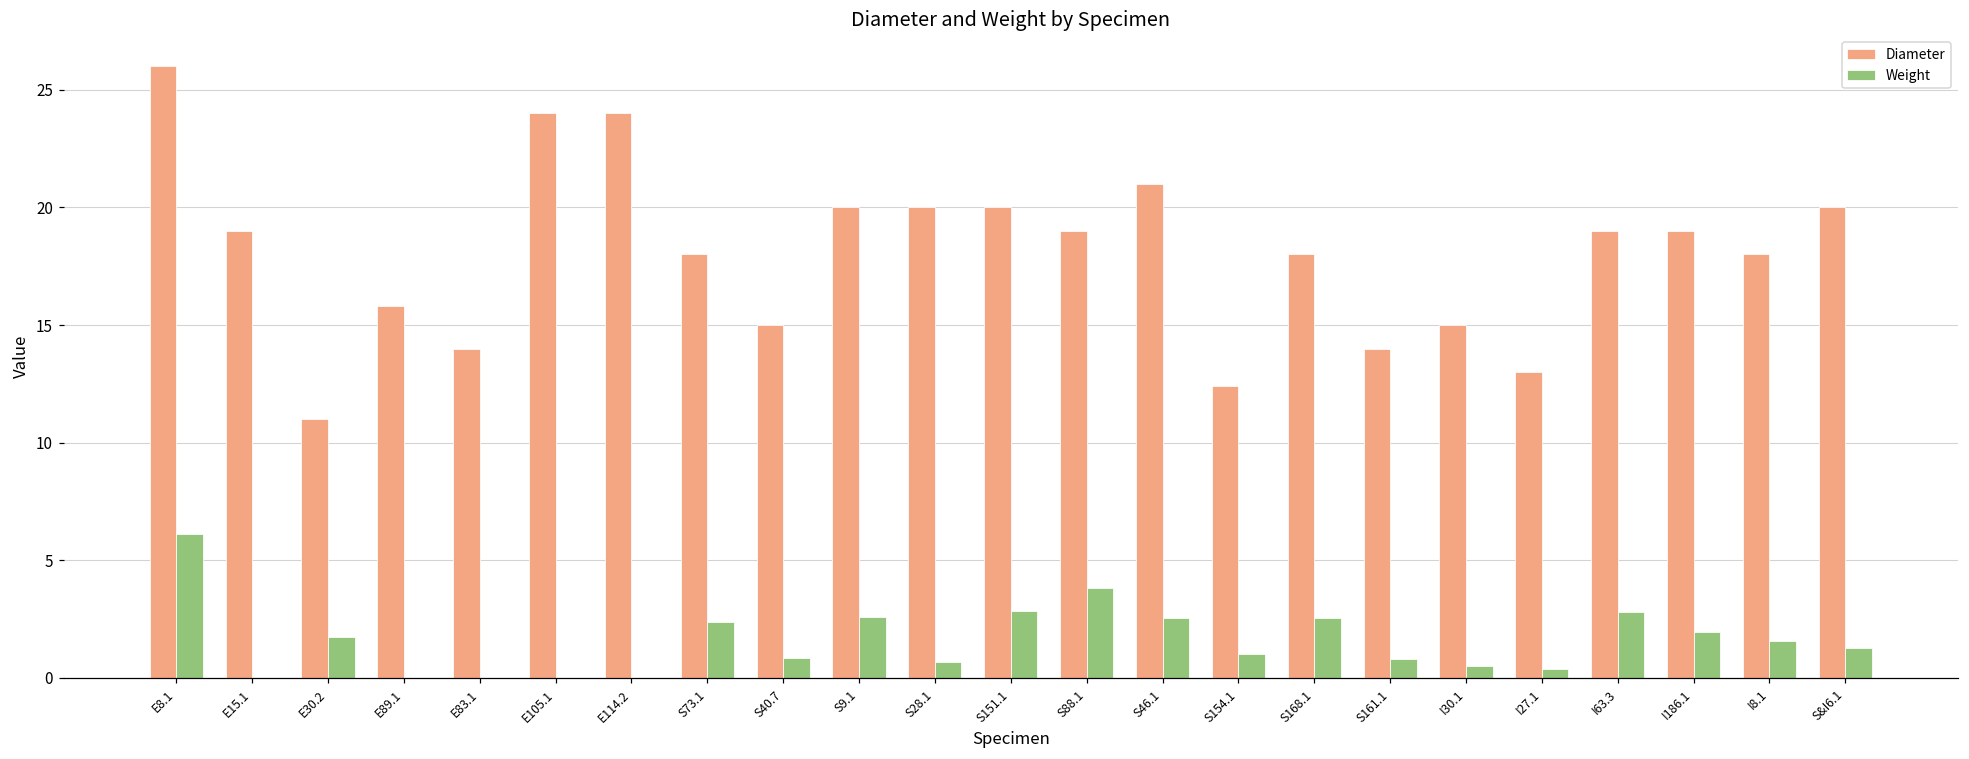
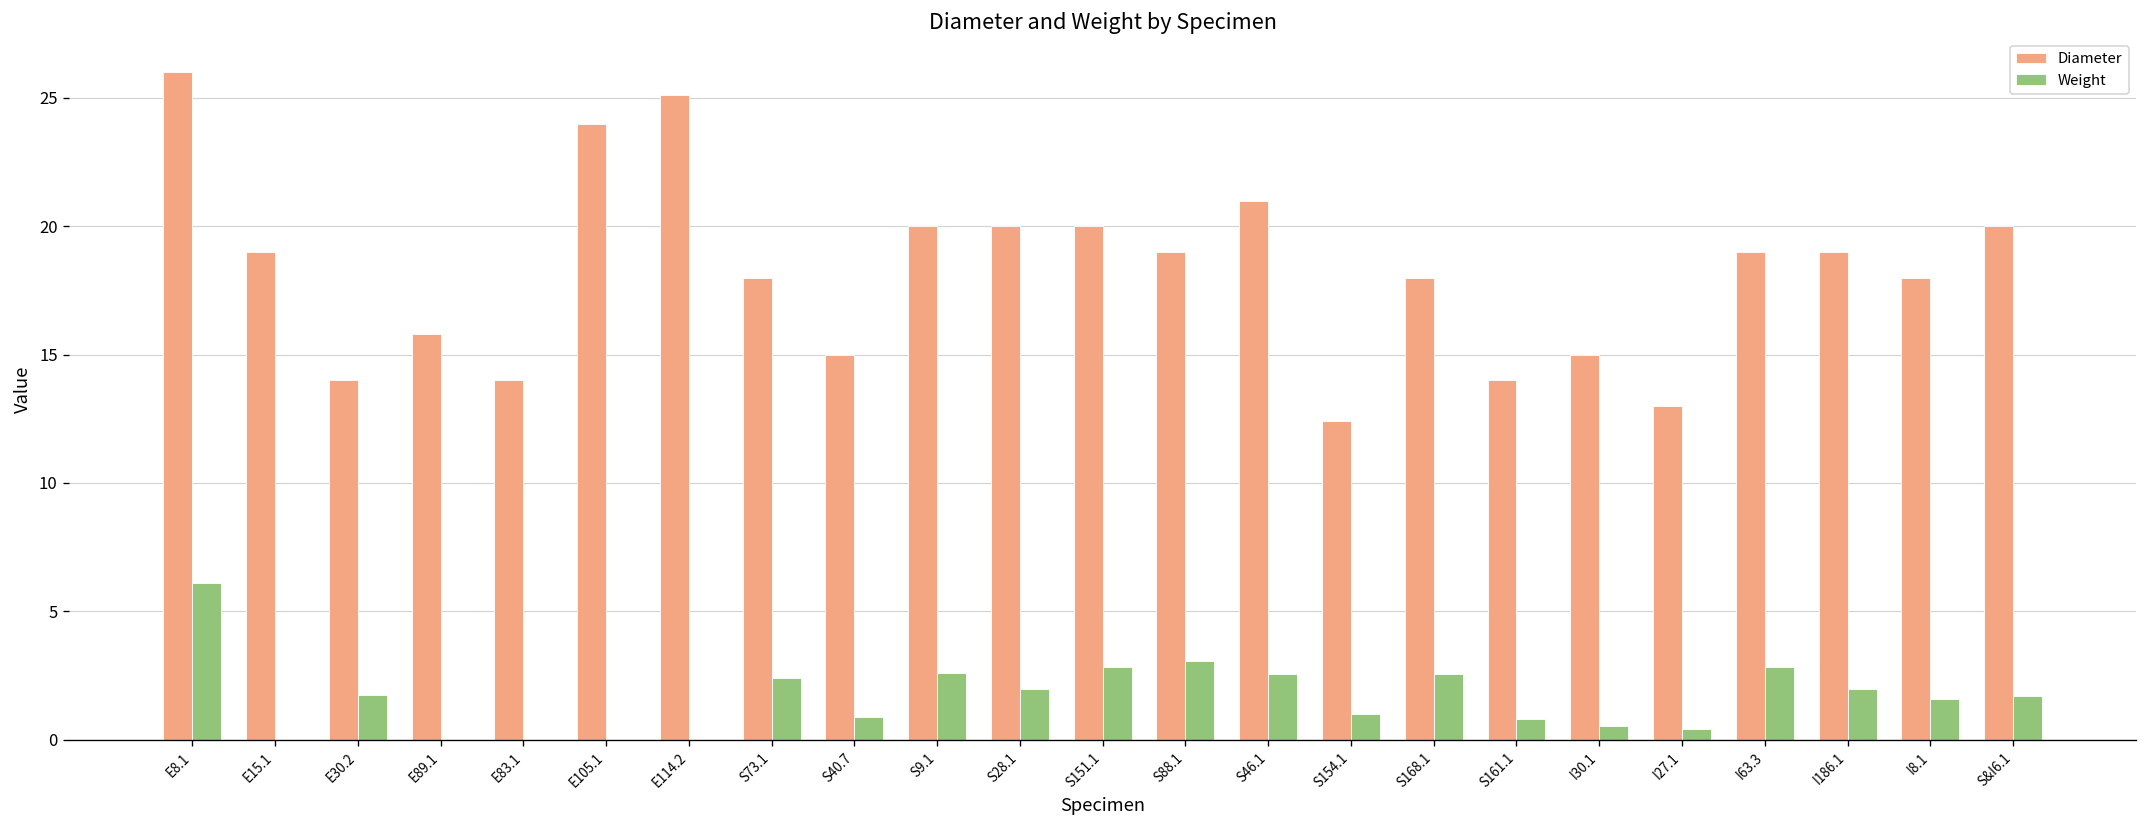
Diameter, E30.2: 11 -> 14
Diameter, E114.2: 24.0 -> 25.1
Weight, S28.1: 0.7 -> 2.0
Weight, S88.1: 3.8 -> 3.1
Weight, S&I6.1: 1.3 -> 1.7
